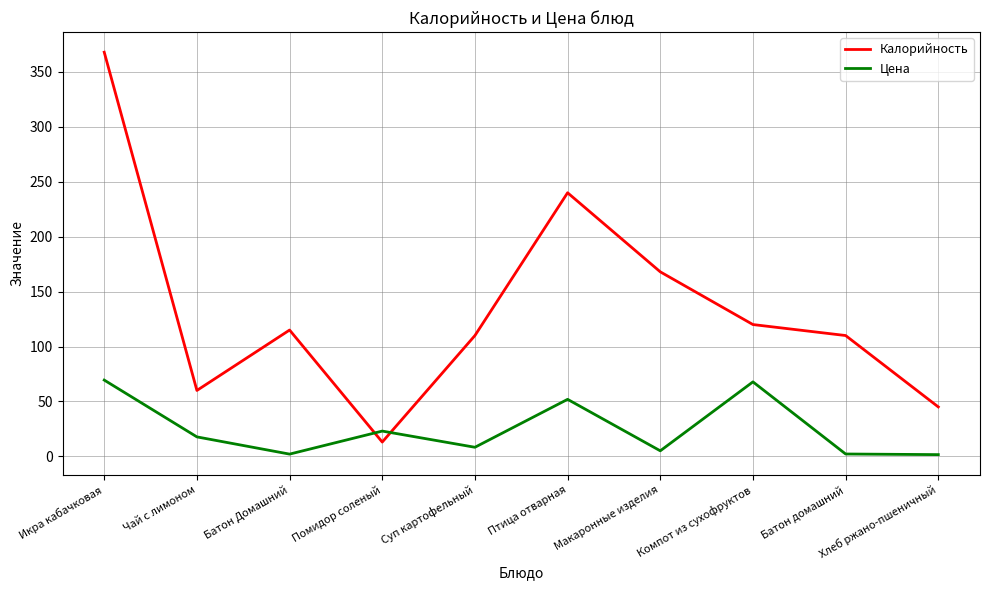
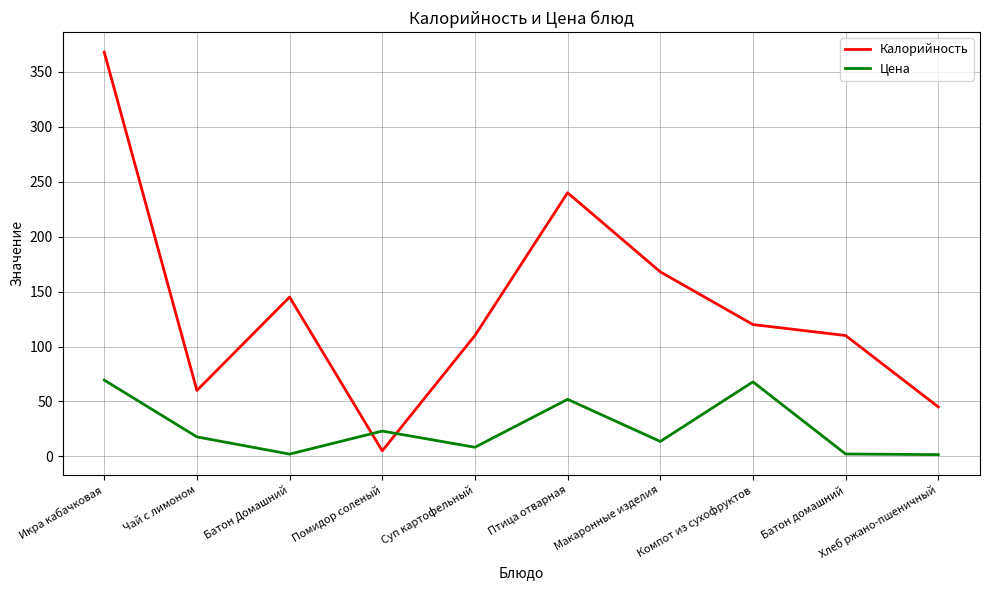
Калорийность, Батон Домашний: 115 -> 145
Калорийность, Помидор соленый: 13 -> 5
Цена, Макаронные изделия: 5 -> 14
